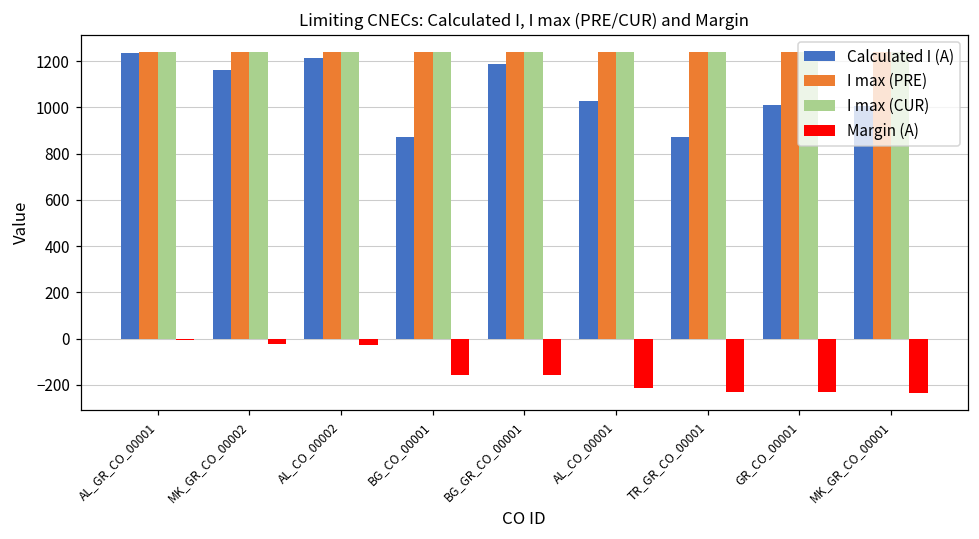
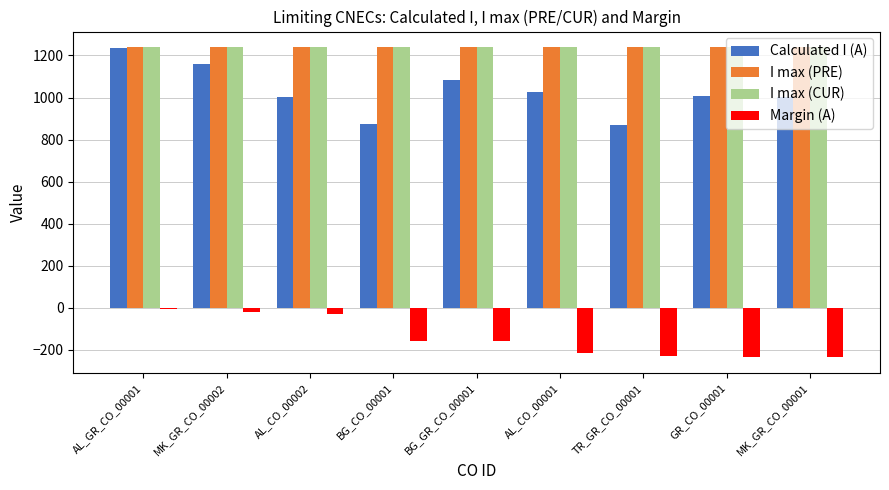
Calculated I (A), AL_CO_00002: 1210 -> 1000
Calculated I (A), BG_GR_CO_00001: 1190 -> 1080
